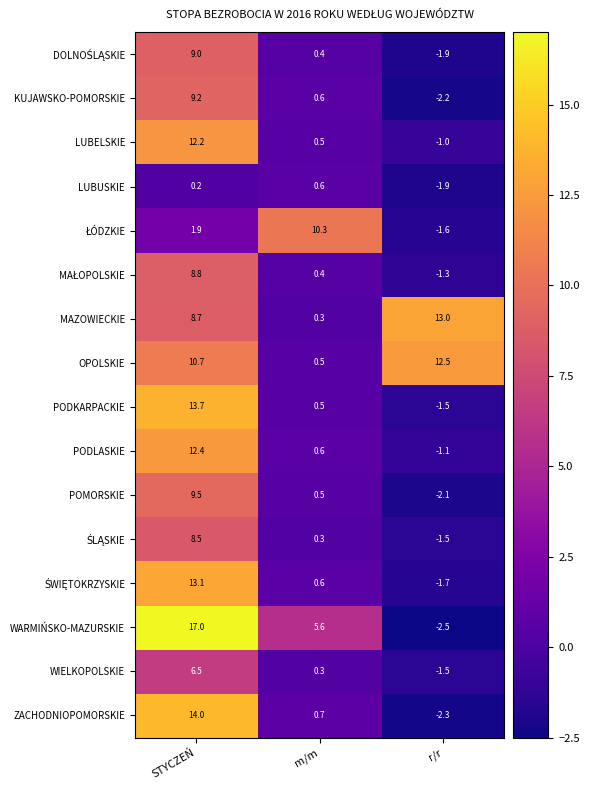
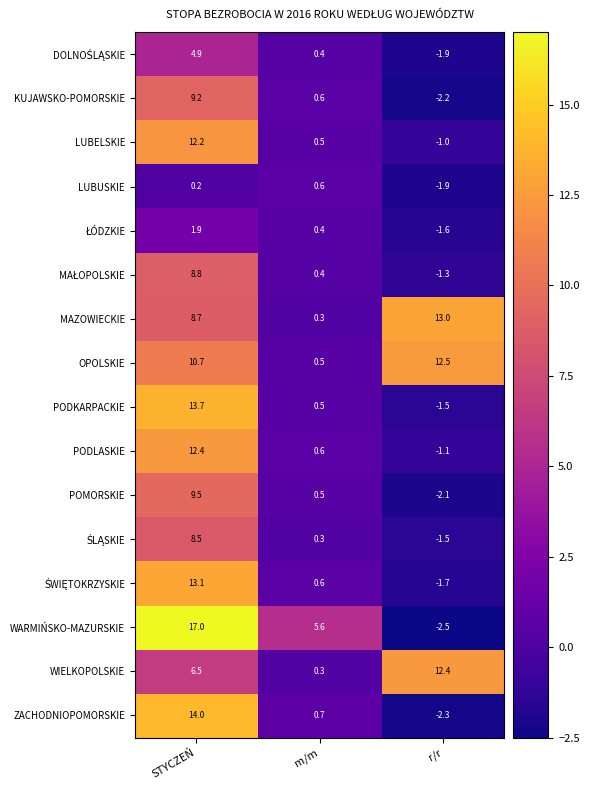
DOLNOŚLĄSKIE, STYCZEŃ: 9.0 -> 4.9
ŁÓDZKIE, m/m: 10.3 -> 0.4
WIELKOPOLSKIE, r/r: -1.5 -> 12.4
